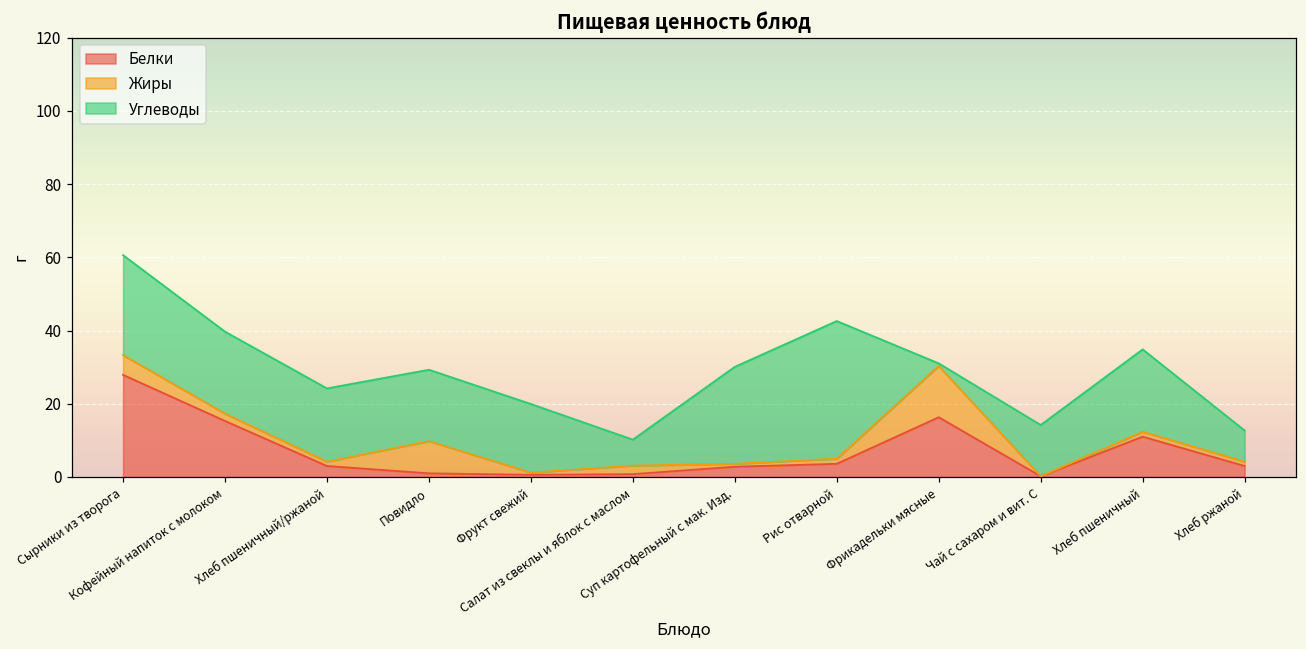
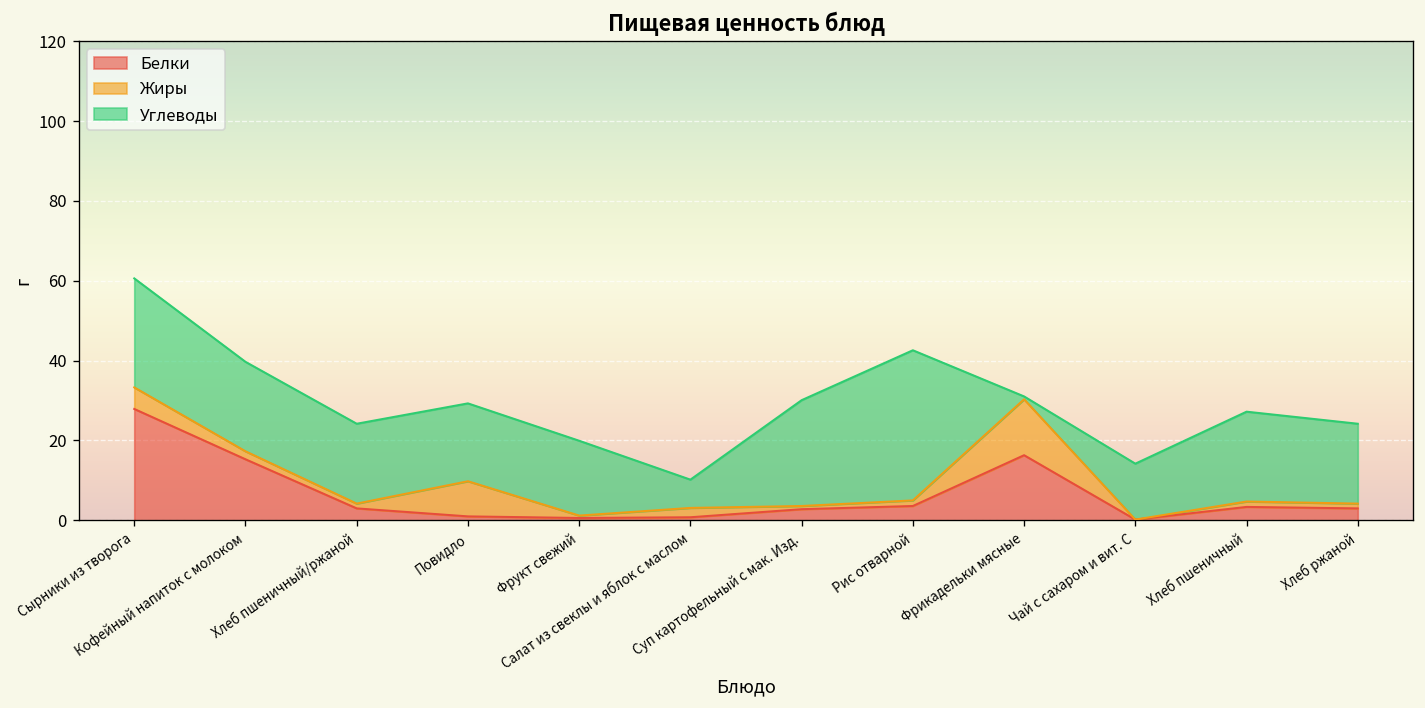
Белки, Хлеб пшеничный: 11 -> 3
Углеводы, Хлеб ржаной: 9 -> 20
